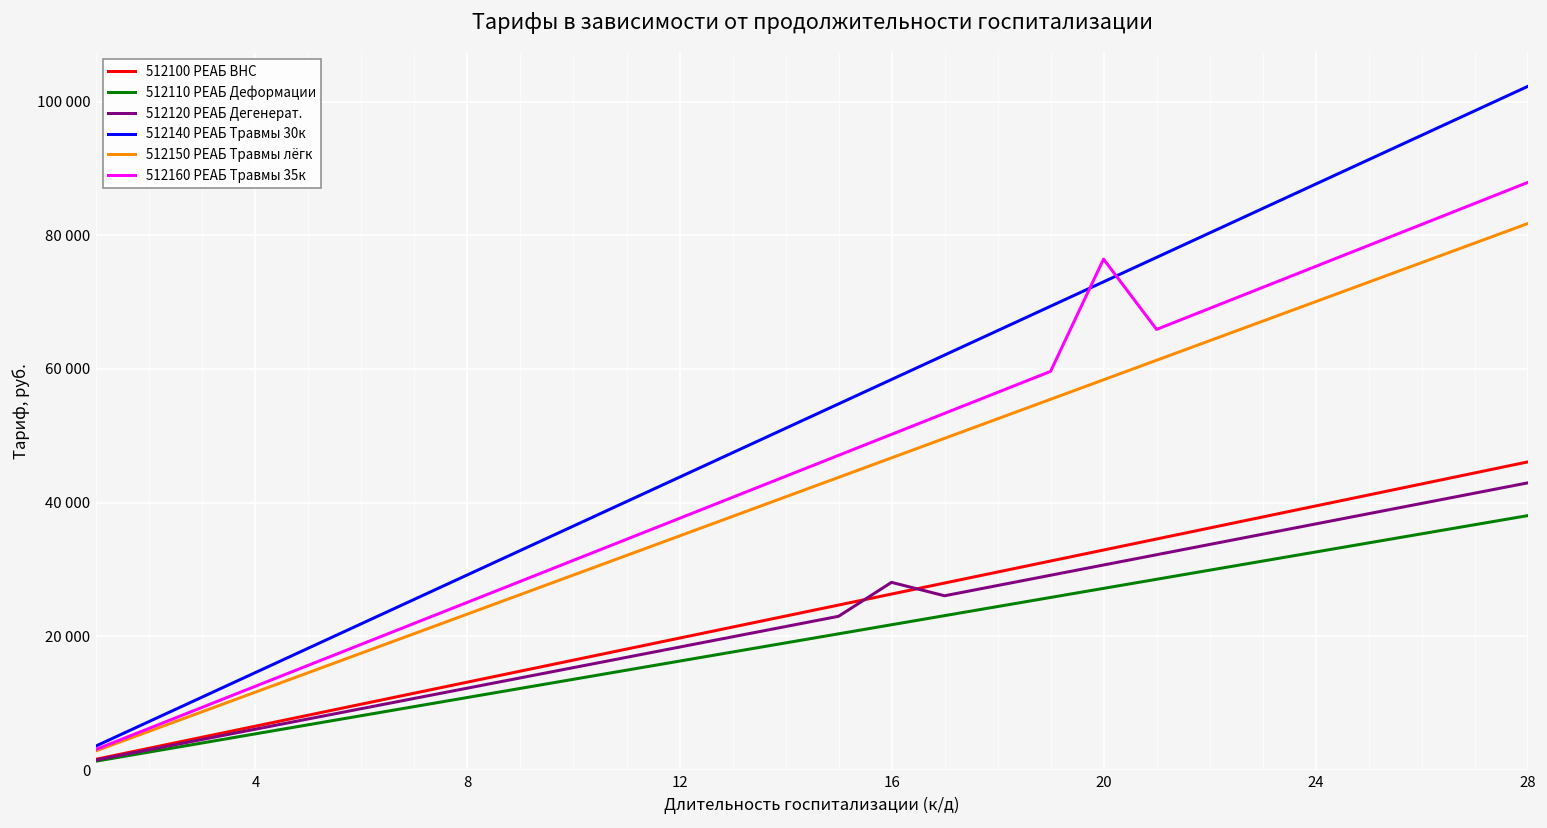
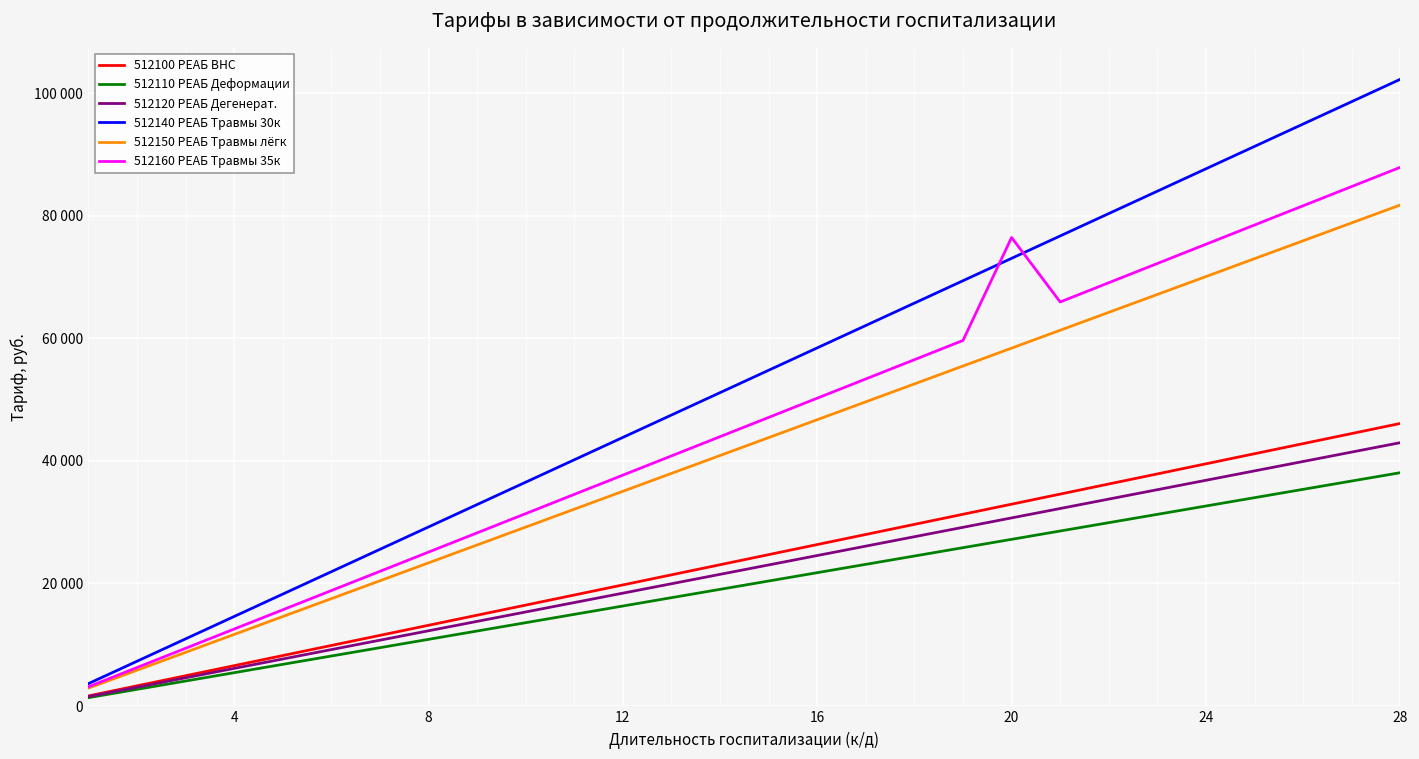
512120 РЕАБ Дегенерат., 16: 28000 -> 25000
